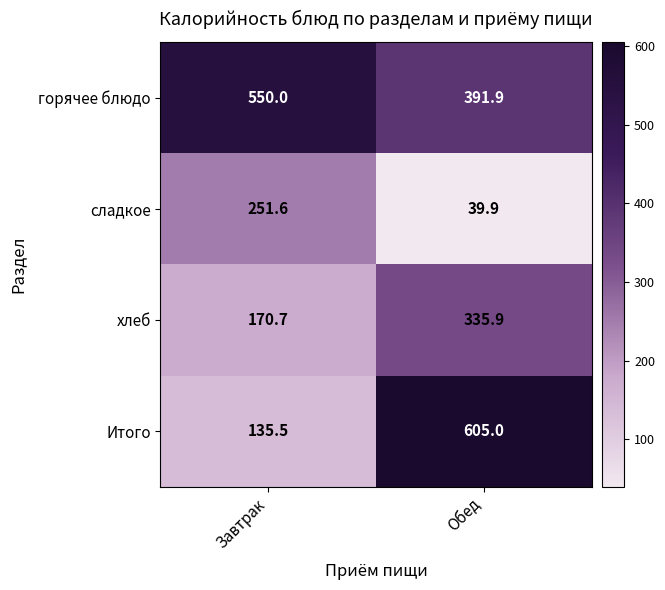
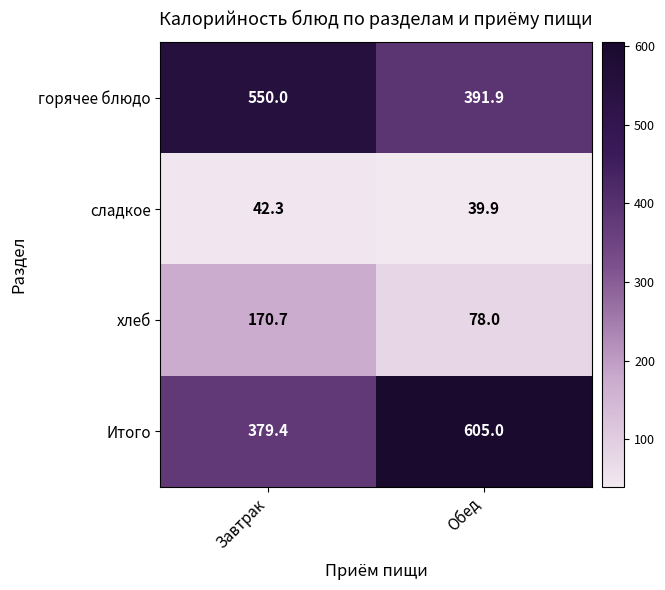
сладкое, Завтрак: 251.6 -> 42.3
хлеб, Обед: 335.9 -> 78.0
Итого, Завтрак: 135.5 -> 379.4
